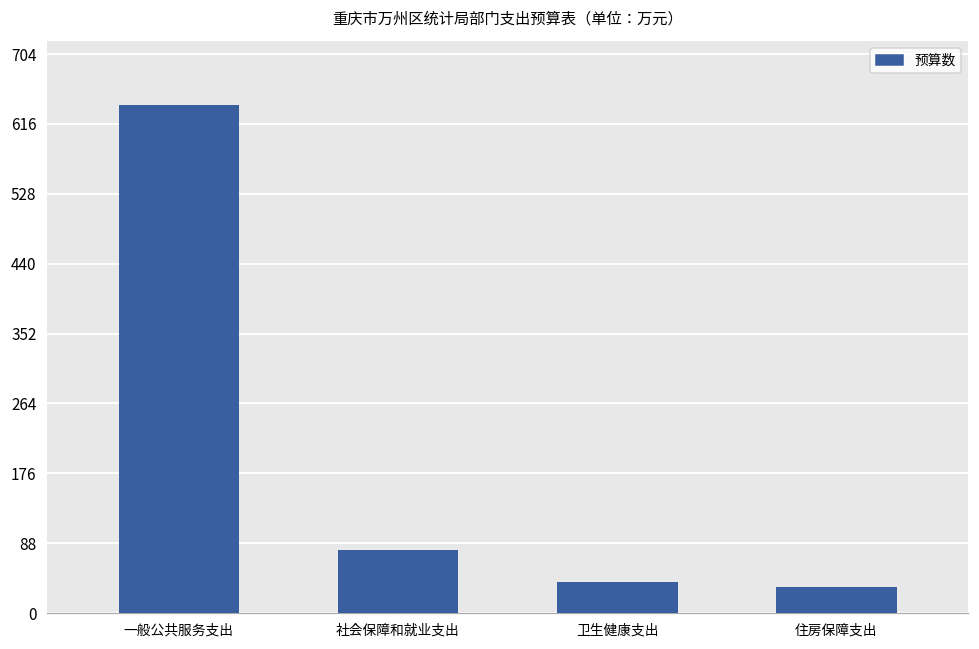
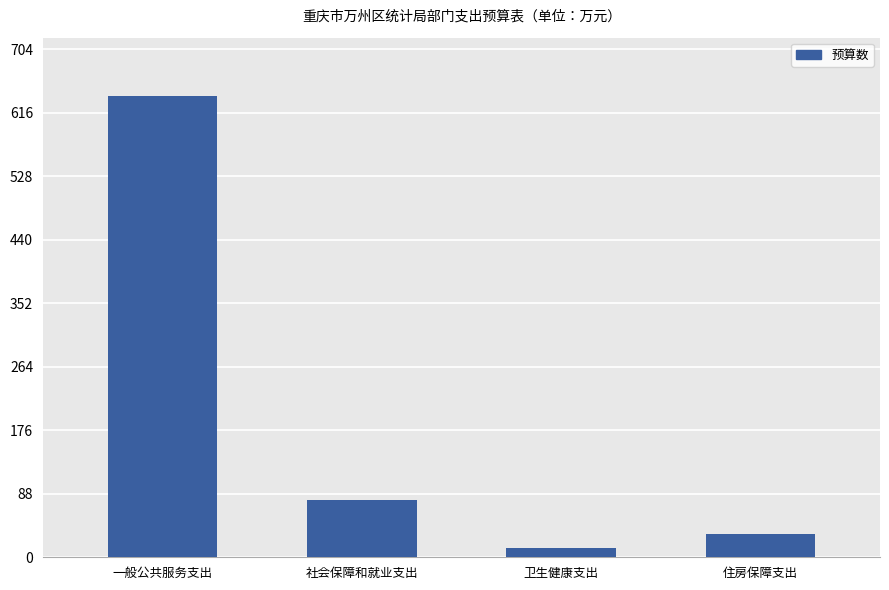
卫生健康支出: 40 -> 10
